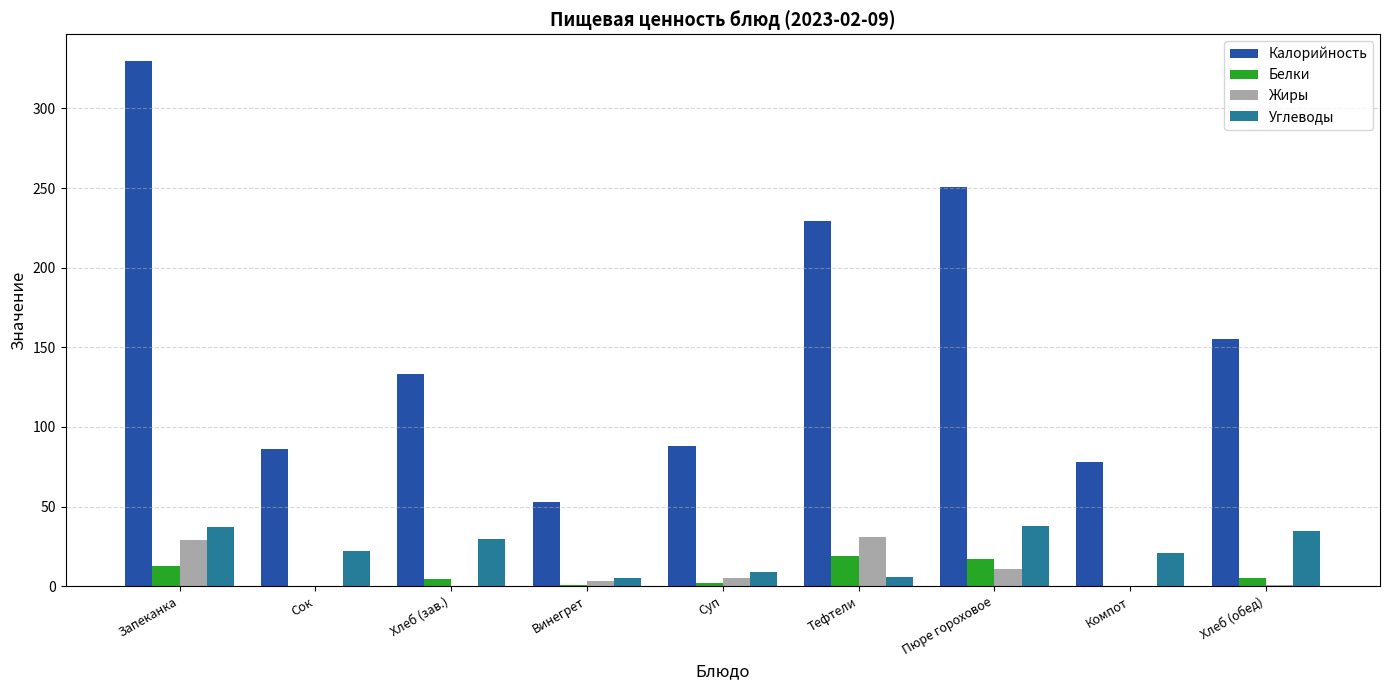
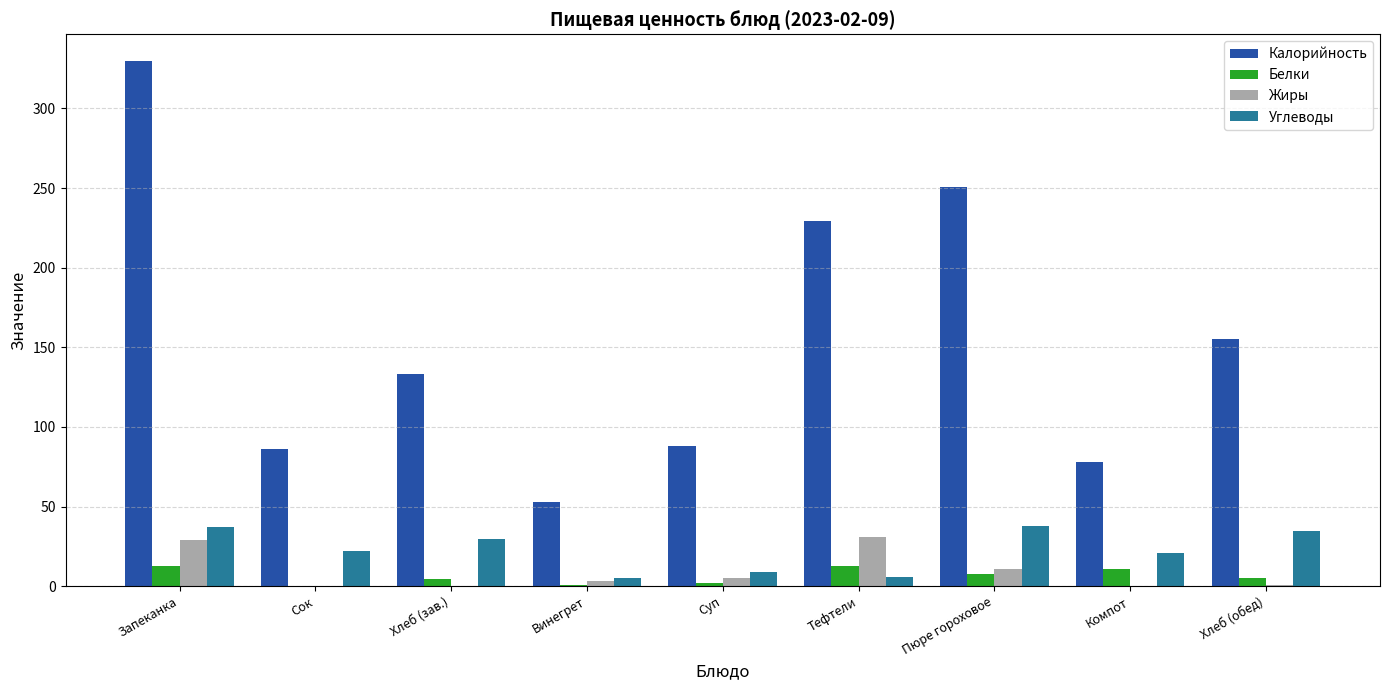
Белки, Тефтели: 19 -> 13
Белки, Пюре гороховое: 17 -> 8
Белки, Компот: 0 -> 11
